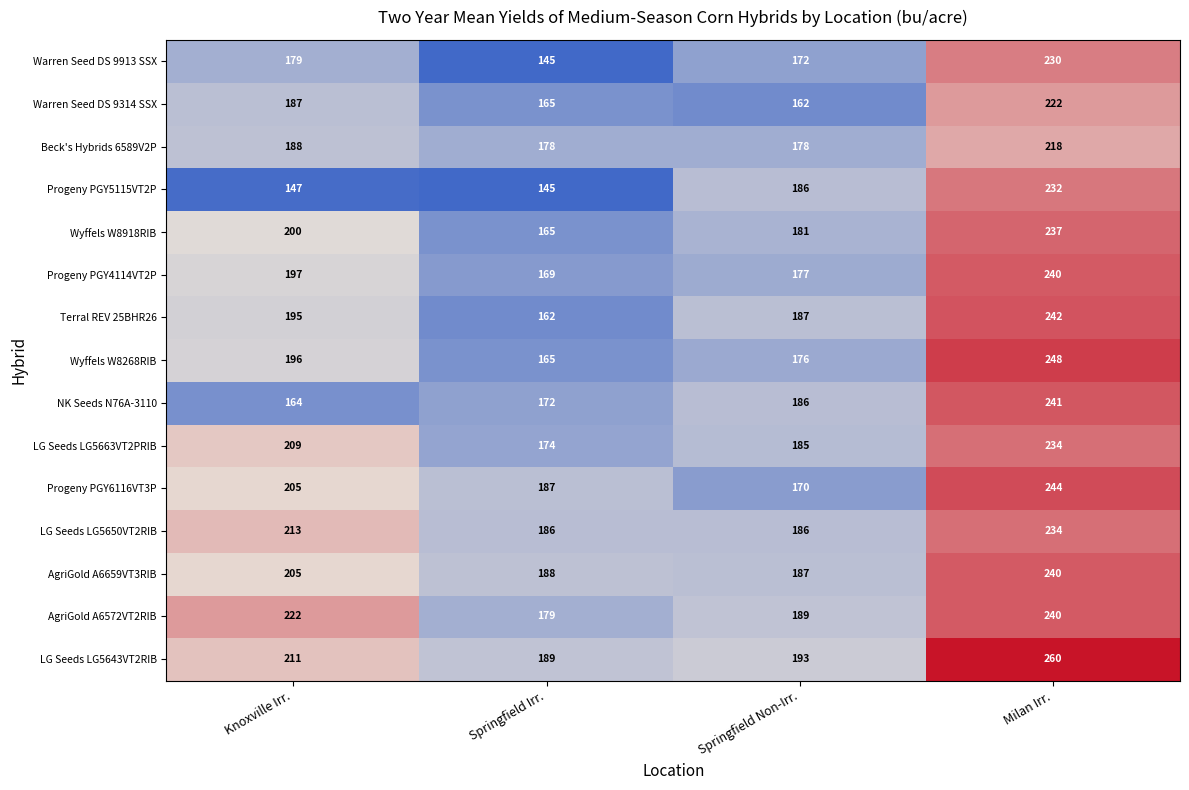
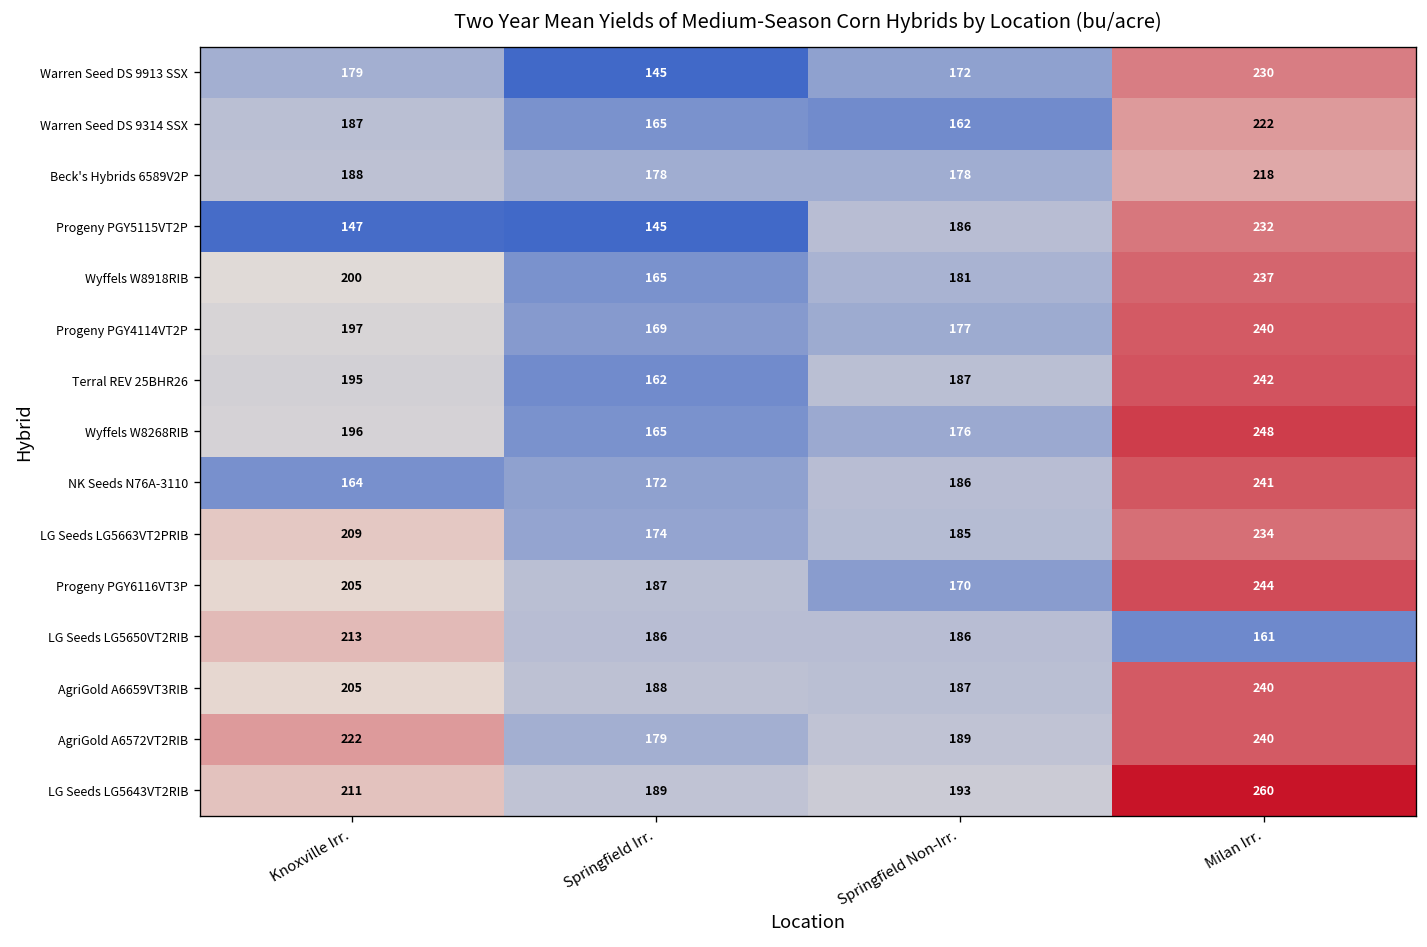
LG Seeds LG5650VT2RIB, Milan Irr.: 234 -> 161
